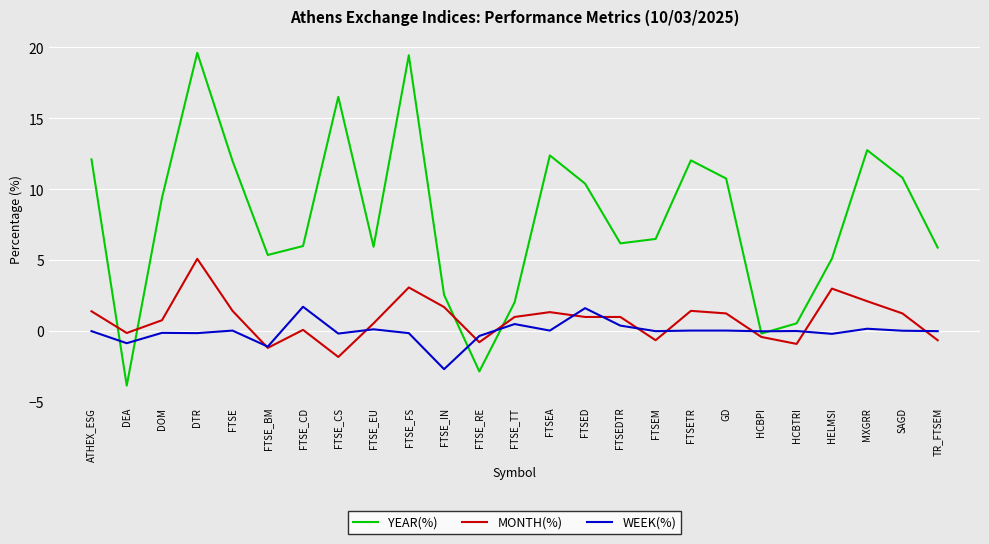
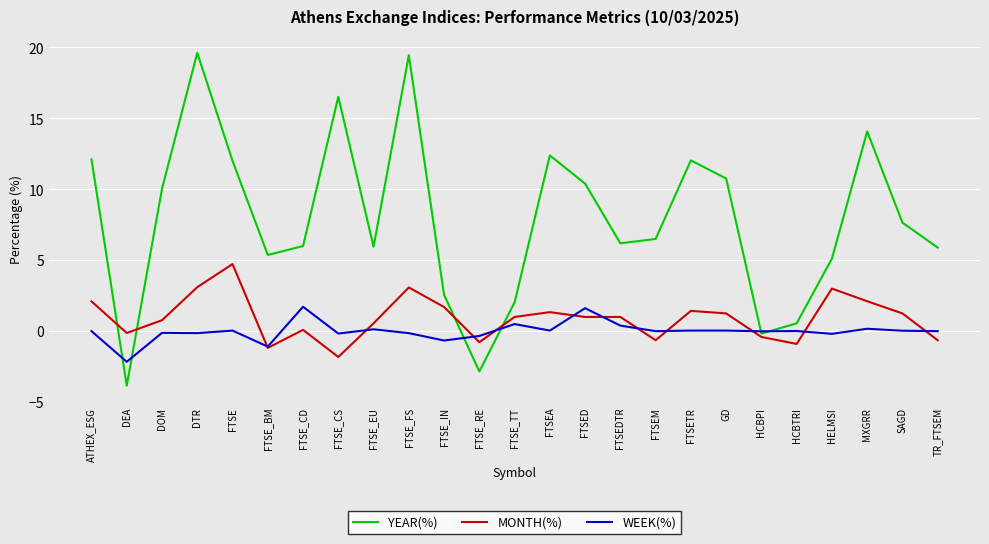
MONTH(%), ATHEX_ESG: 1.4 -> 2.1
WEEK(%), DEA: -0.9 -> -2.2
YEAR(%), DOM: 9.4 -> 10.0
MONTH(%), DTR: 5.1 -> 3.1
MONTH(%), FTSE: 1.4 -> 4.7
WEEK(%), FTSE_IN: -2.7 -> -0.7
YEAR(%), MXGRR: 12.8 -> 14.1
YEAR(%), SAGD: 10.8 -> 7.7
